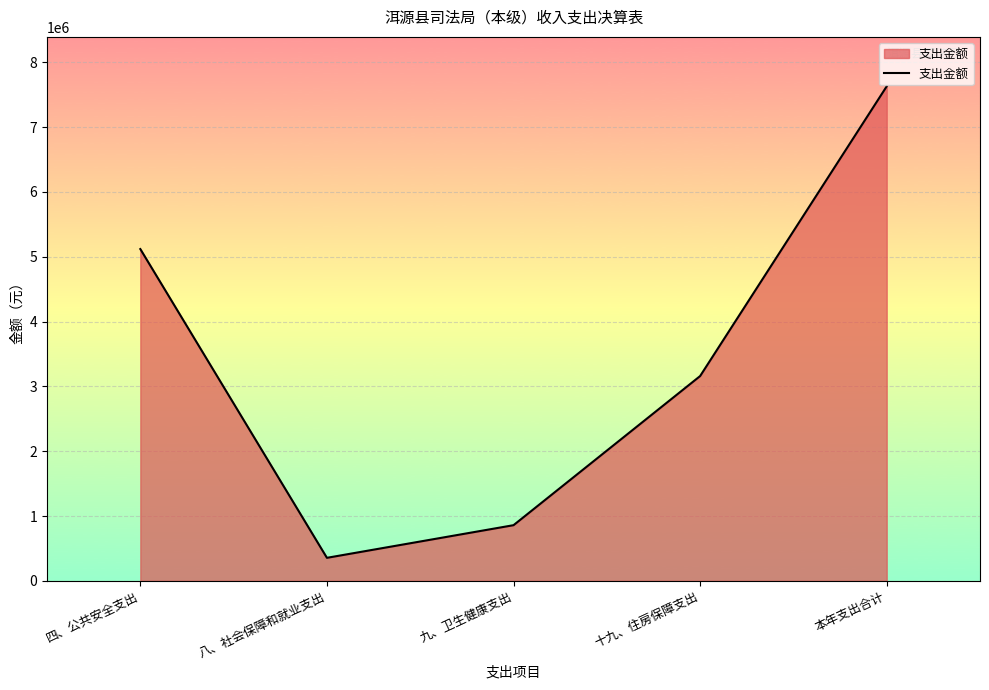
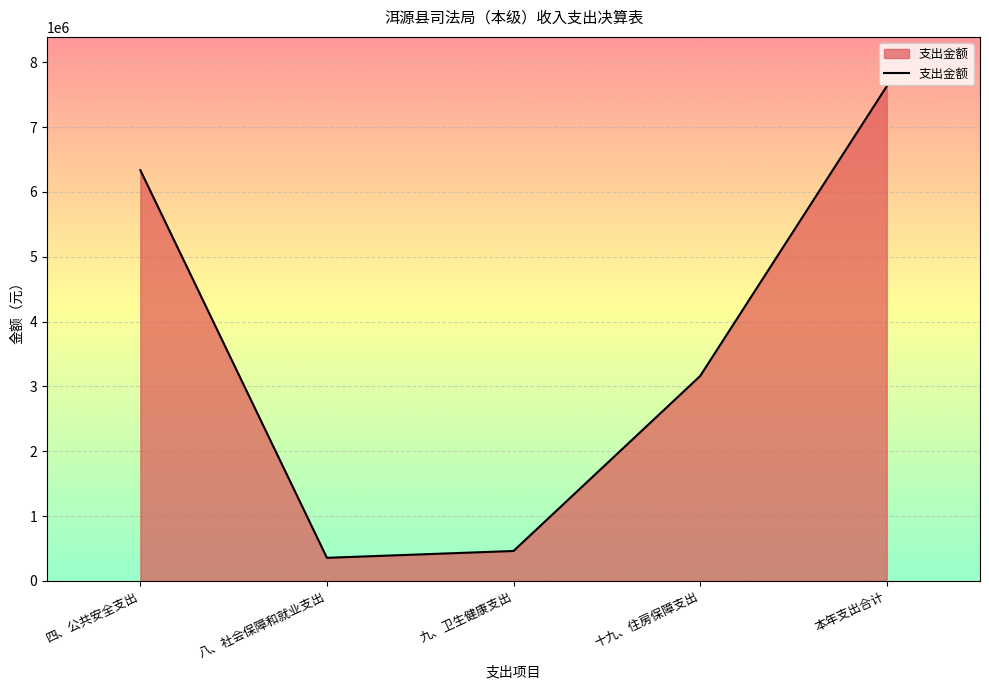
四、公共安全支出: 5100000 -> 6300000
九、卫生健康支出: 900000 -> 500000
